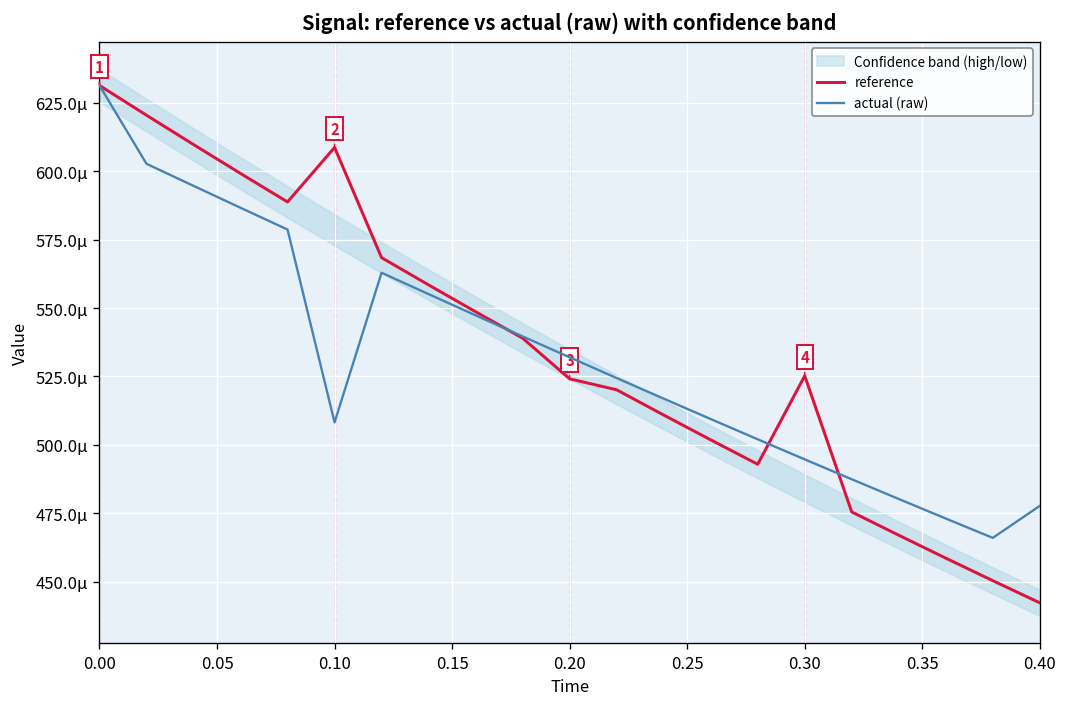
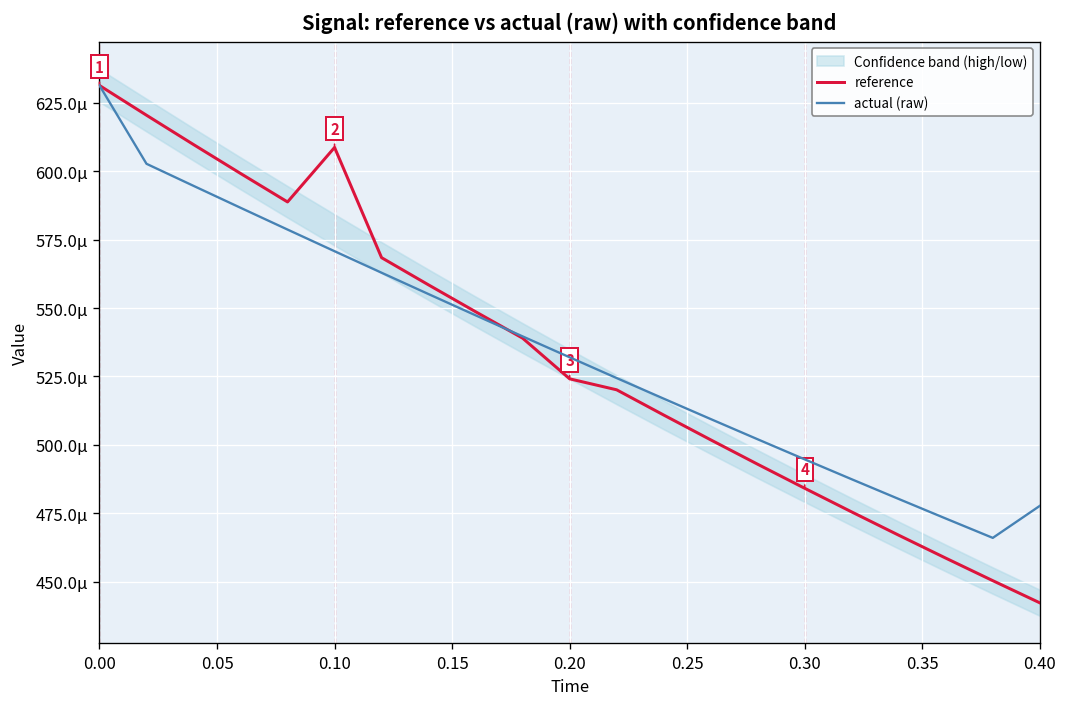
actual (raw), 0.10: 508µ -> 571µ
reference, 0.30: 525µ -> 484µ
